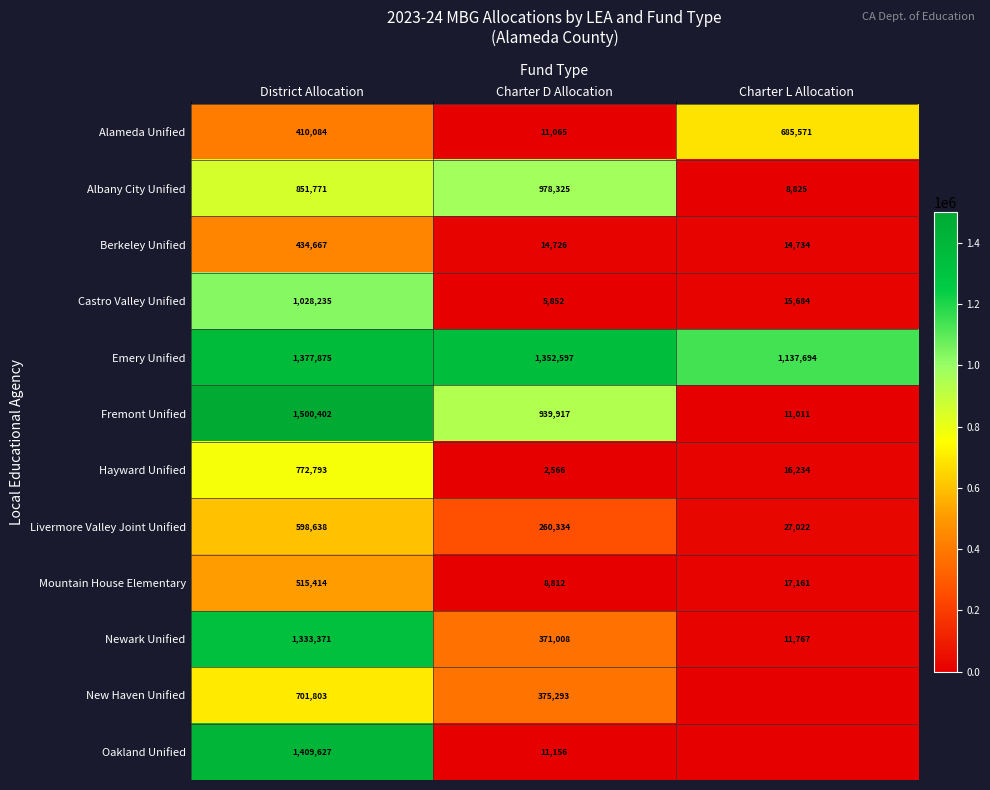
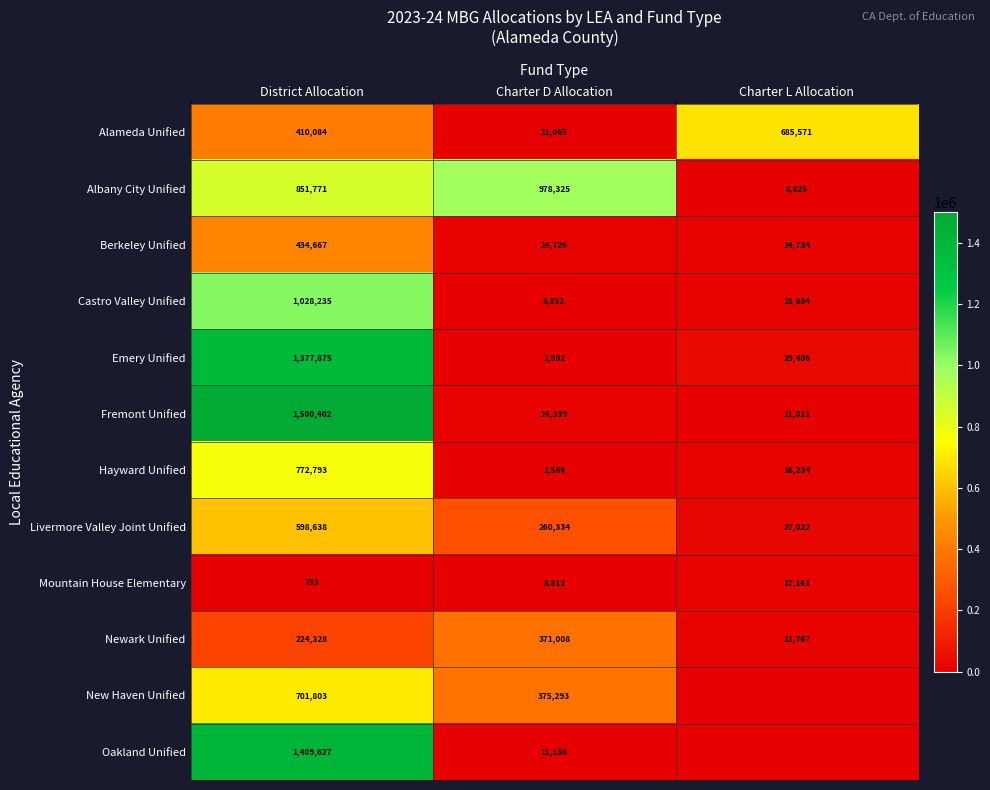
Emery Unified, Charter D Allocation: 1,352,597 -> 1,902
Emery Unified, Charter L Allocation: 1,137,694 -> 29,406
Fremont Unified, Charter D Allocation: 939,917 -> 14,339
Mountain House Elementary, District Allocation: 515,414 -> 733
Newark Unified, District Allocation: 1,333,371 -> 224,328
